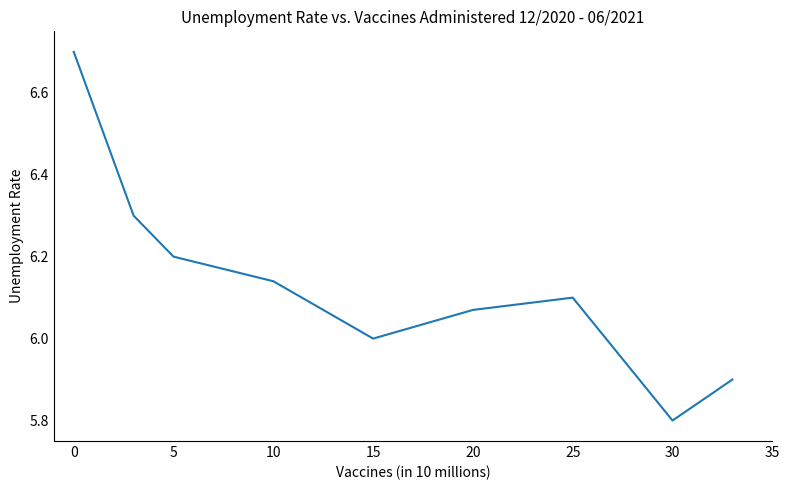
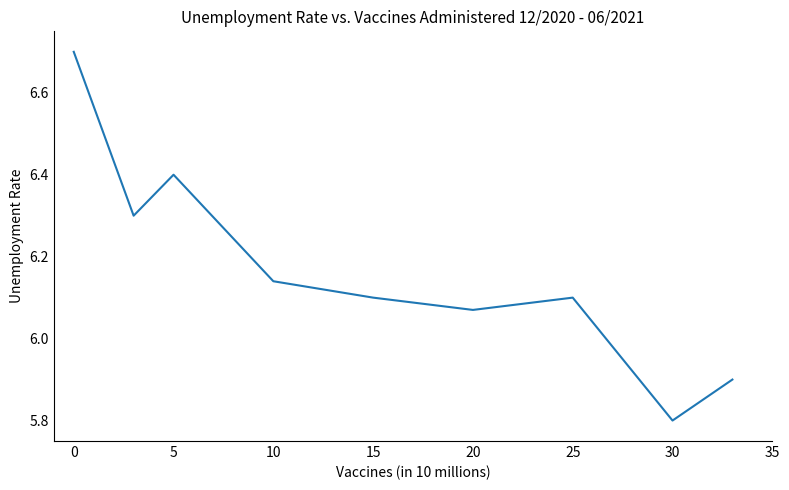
5: 6.2 -> 6.4
15: 6.0 -> 6.1
